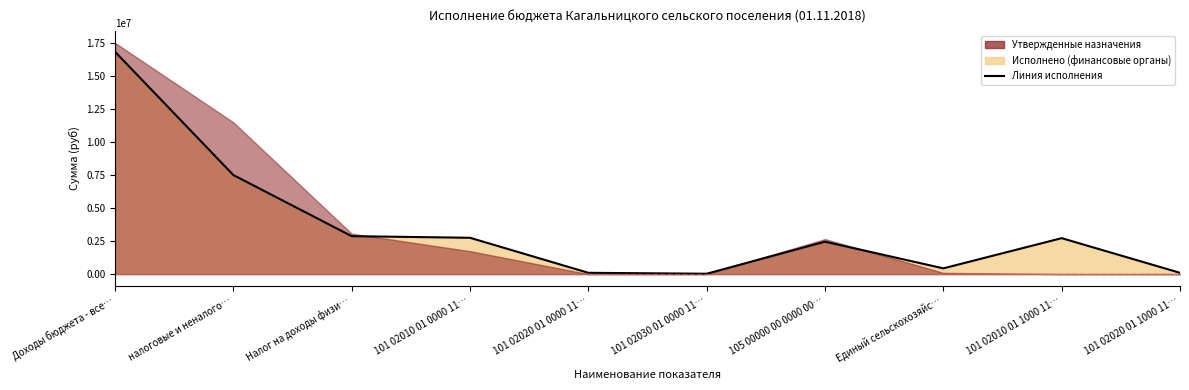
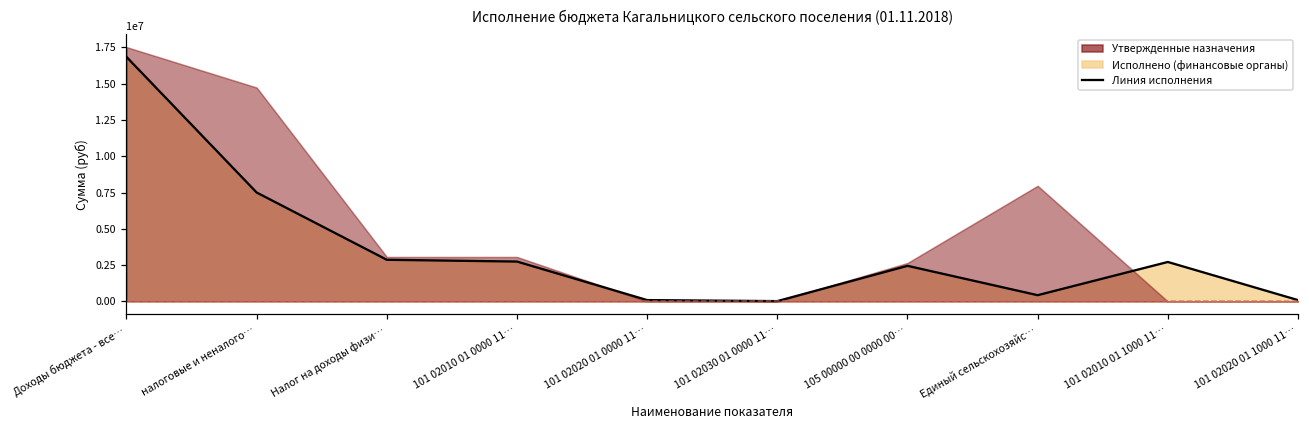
Утвержденные назначения, налоговые и неналого…: 11500000 -> 14700000
Утвержденные назначения, 101 02010 01 0000 11…: 1700000 -> 3100000
Утвержденные назначения, Единый сельскохозяйс…: 100000 -> 8000000
